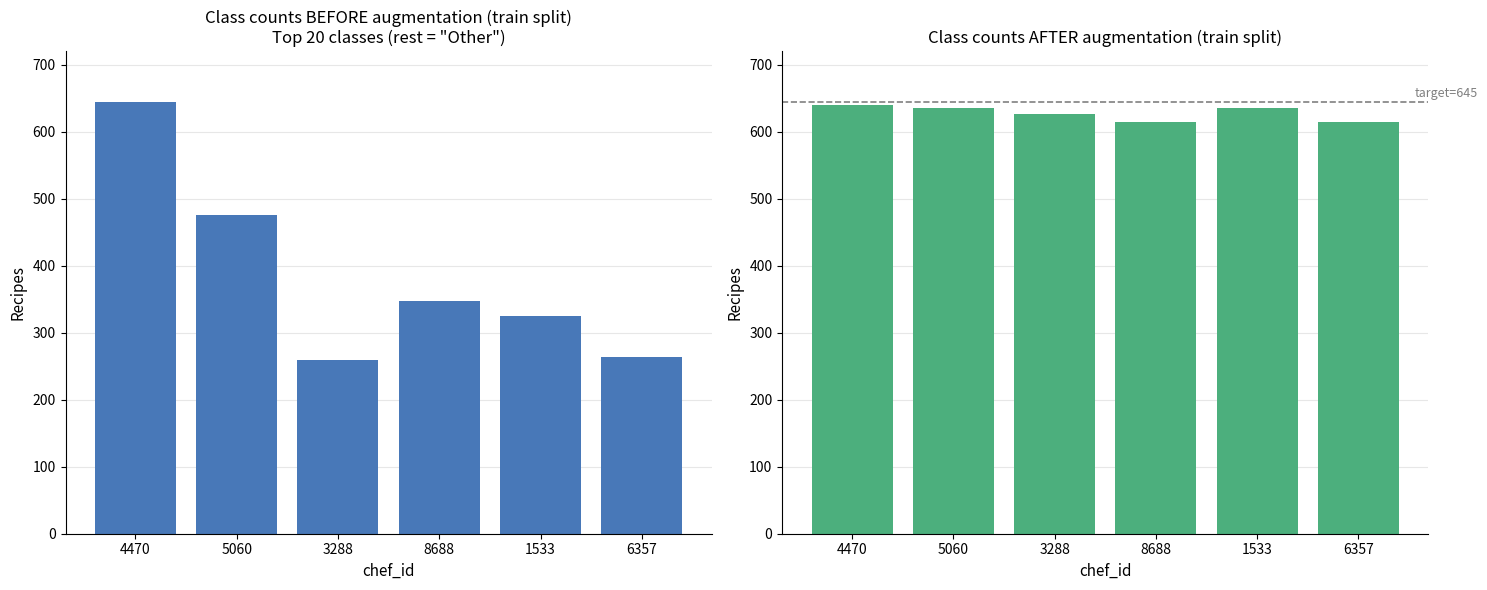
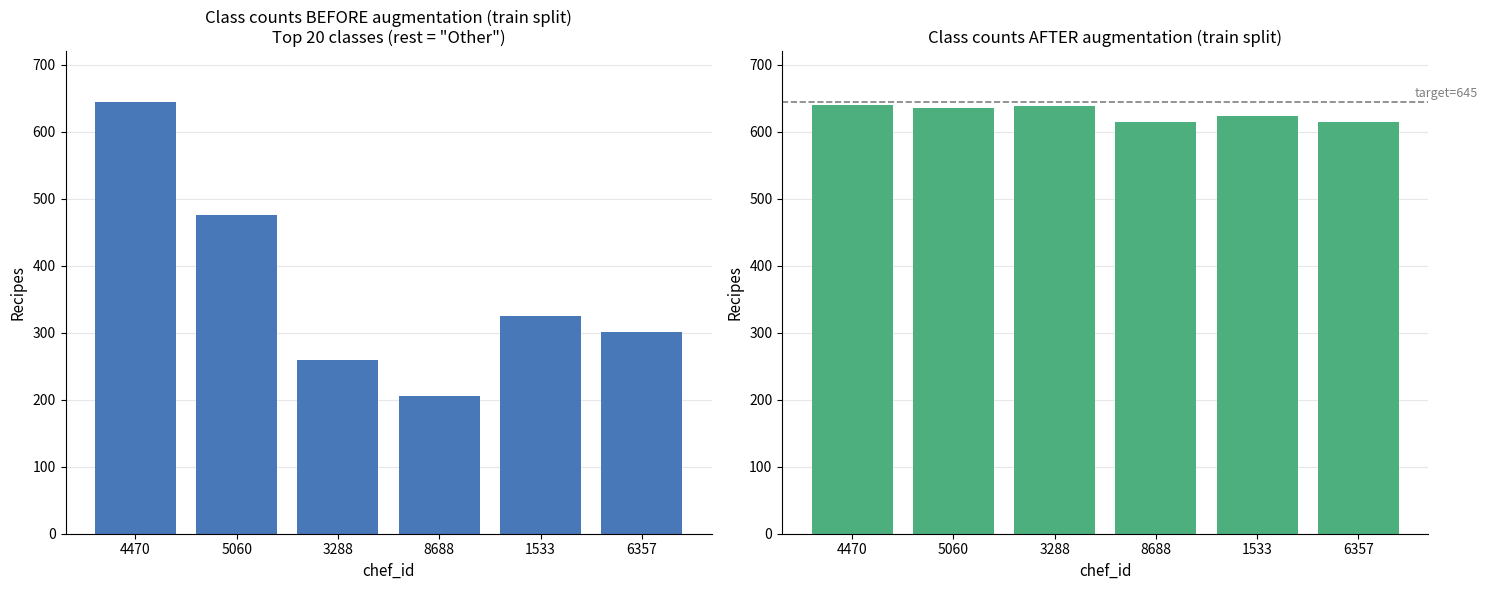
Class counts BEFORE augmentation (train split) Top 20 classes (rest = "Other"), 8688: 350 -> 210
Class counts BEFORE augmentation (train split) Top 20 classes (rest = "Other"), 6357: 260 -> 300
Class counts AFTER augmentation (train split), 3288: 630 -> 640
Class counts AFTER augmentation (train split), 1533: 640 -> 620
